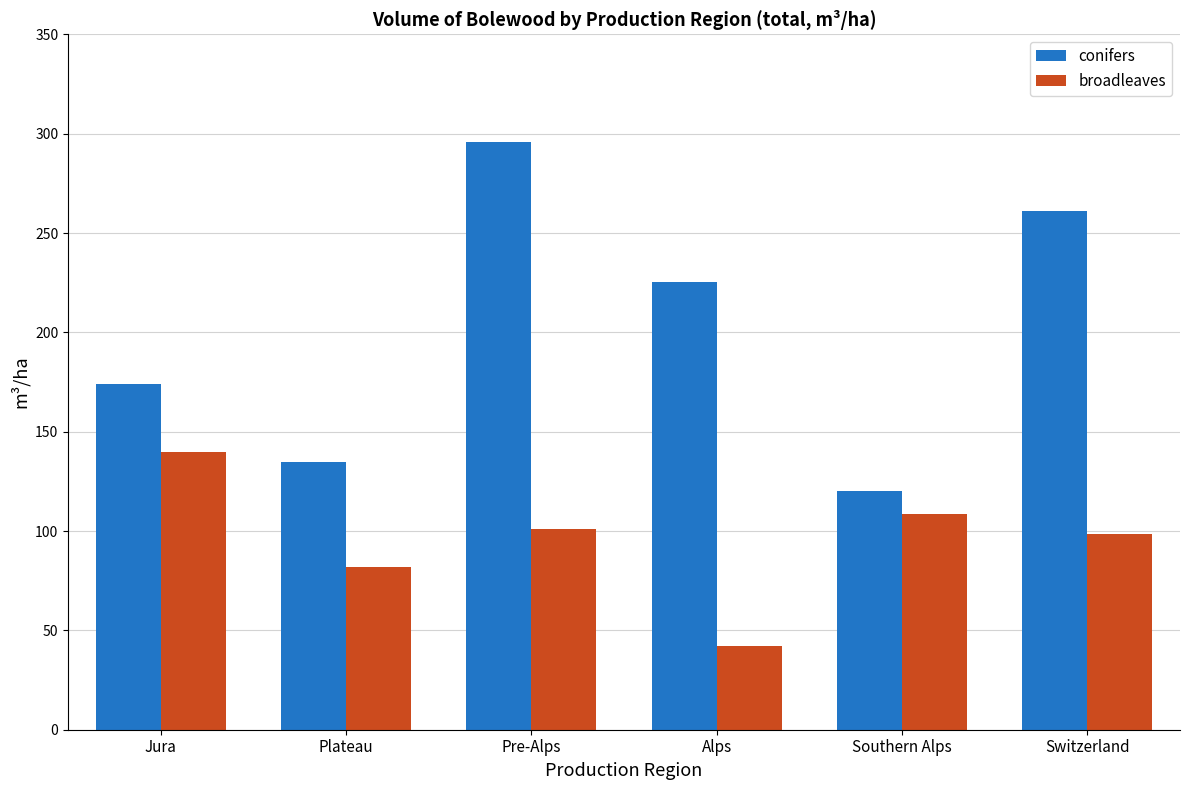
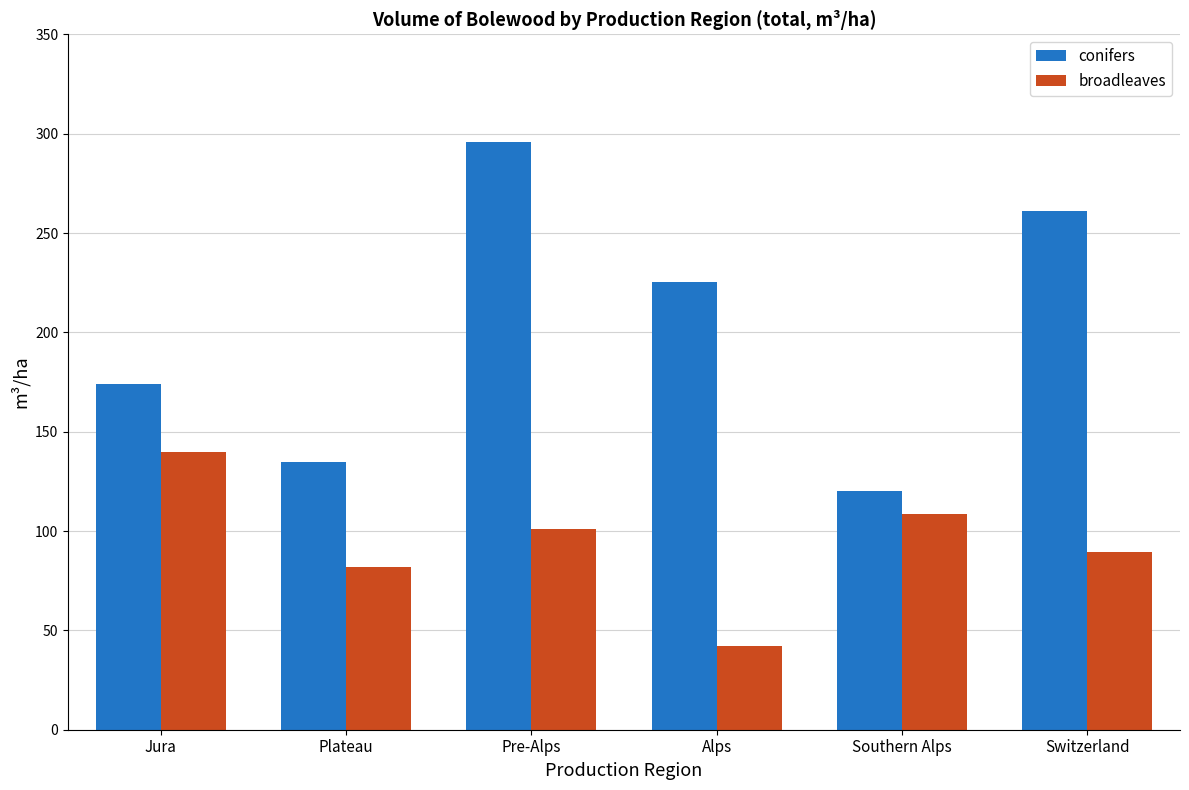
broadleaves, Switzerland: 98 -> 90
